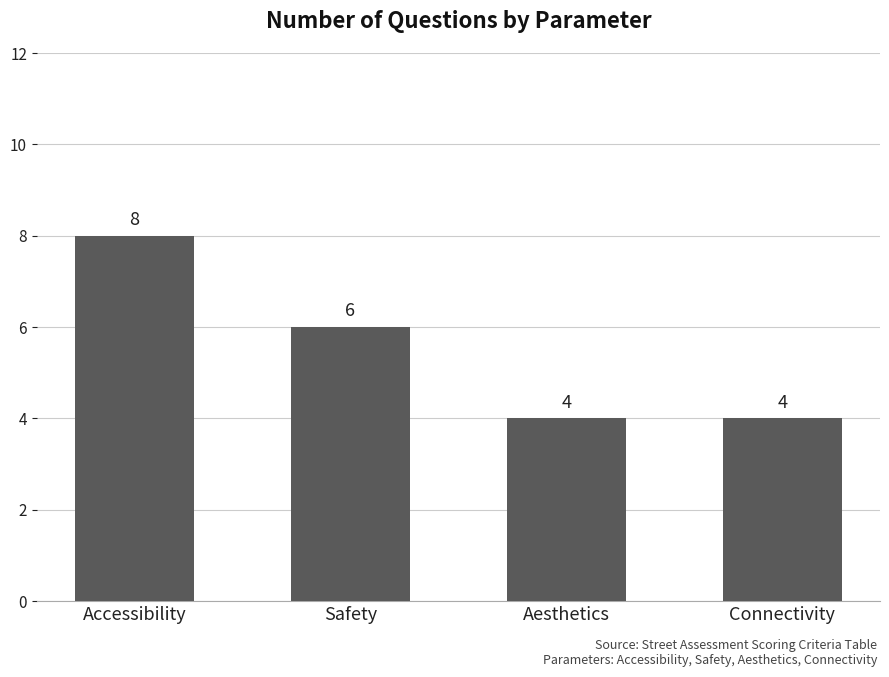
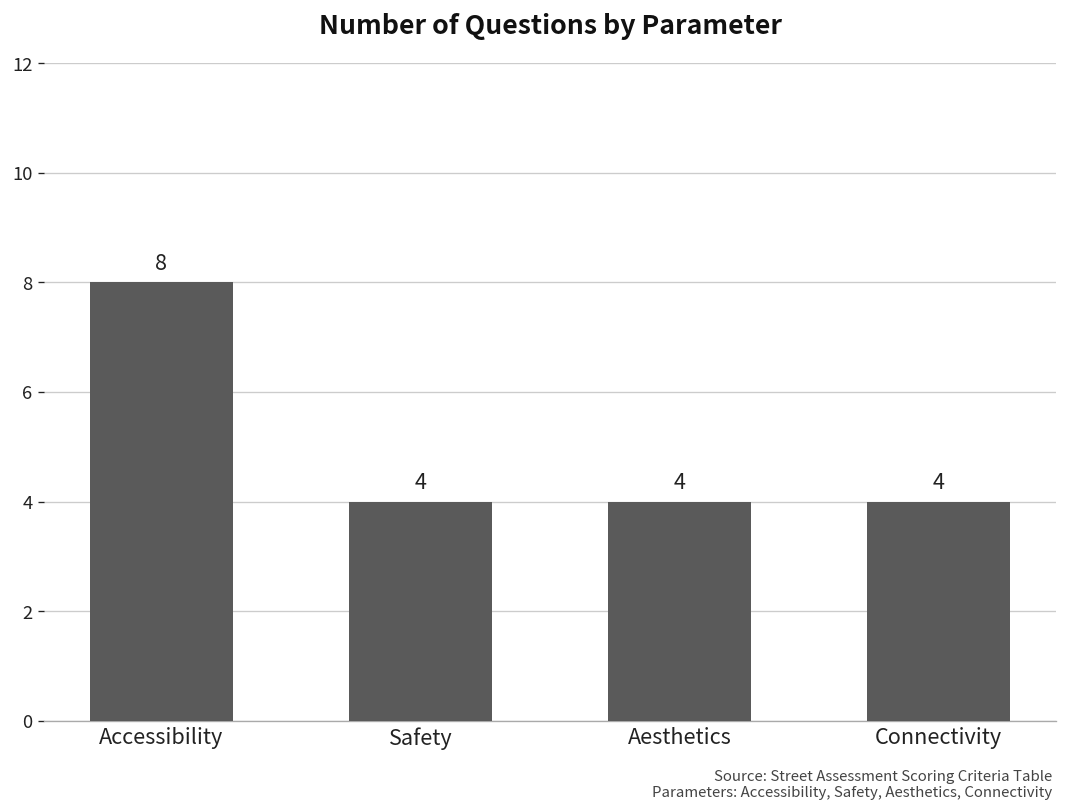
Safety: 6 -> 4
